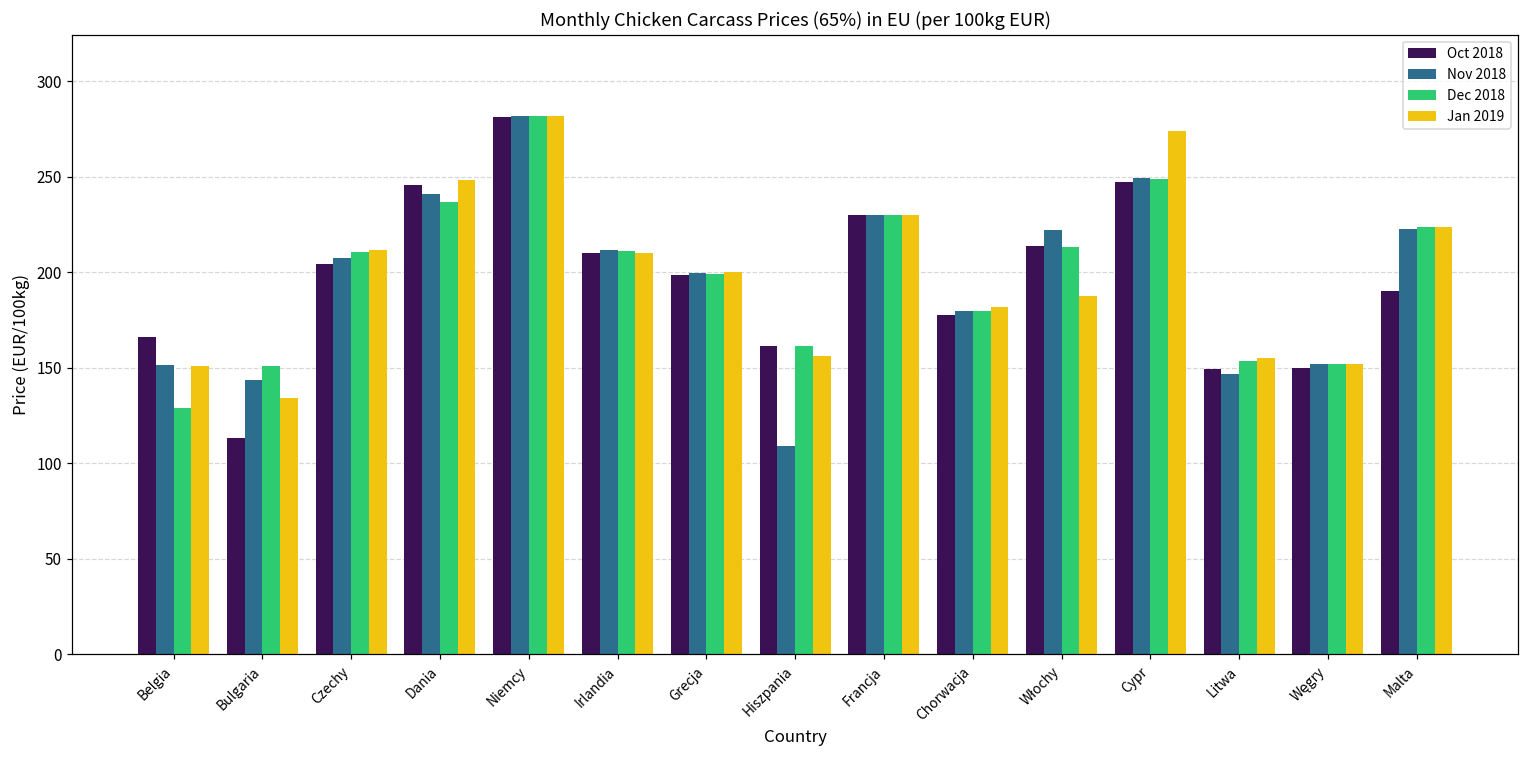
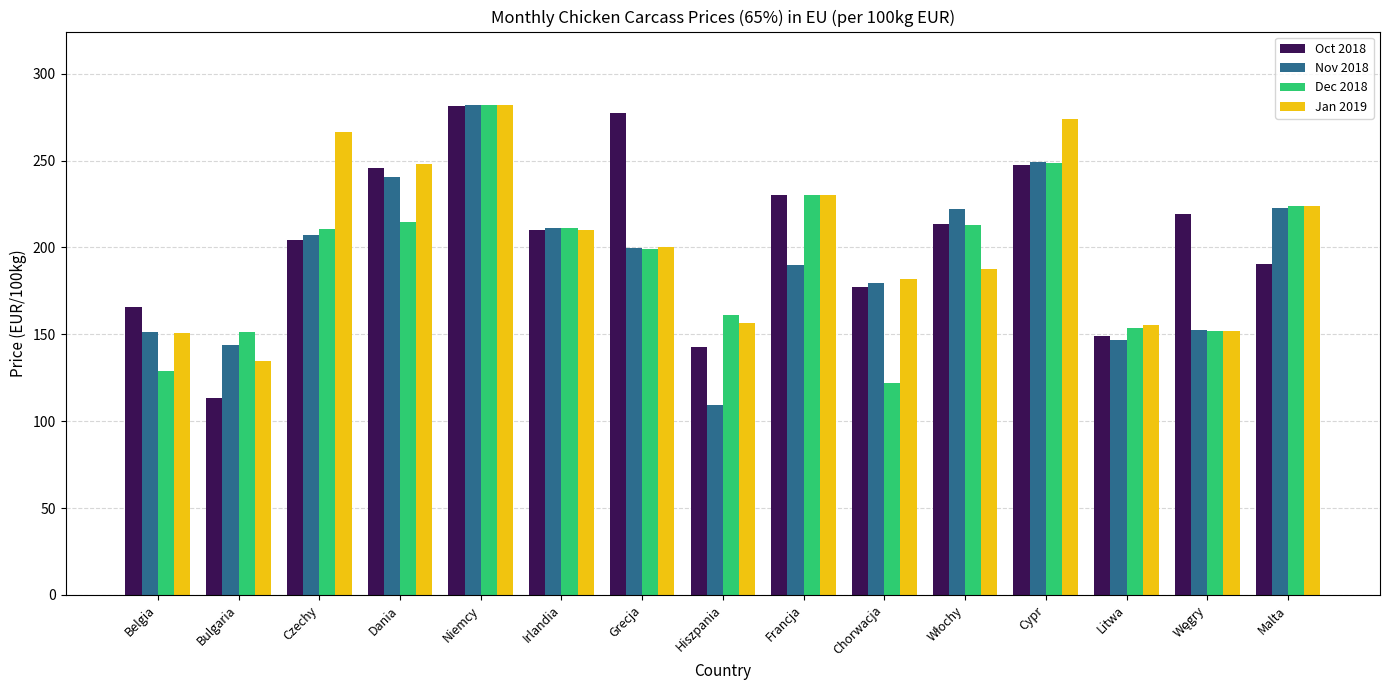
Jan 2019, Czechy: 212 -> 266
Dec 2018, Dania: 237 -> 214
Oct 2018, Grecja: 199 -> 277
Oct 2018, Hiszpania: 161 -> 143
Nov 2018, Francja: 230 -> 190
Dec 2018, Chorwacja: 180 -> 122
Oct 2018, Węgry: 150 -> 219
